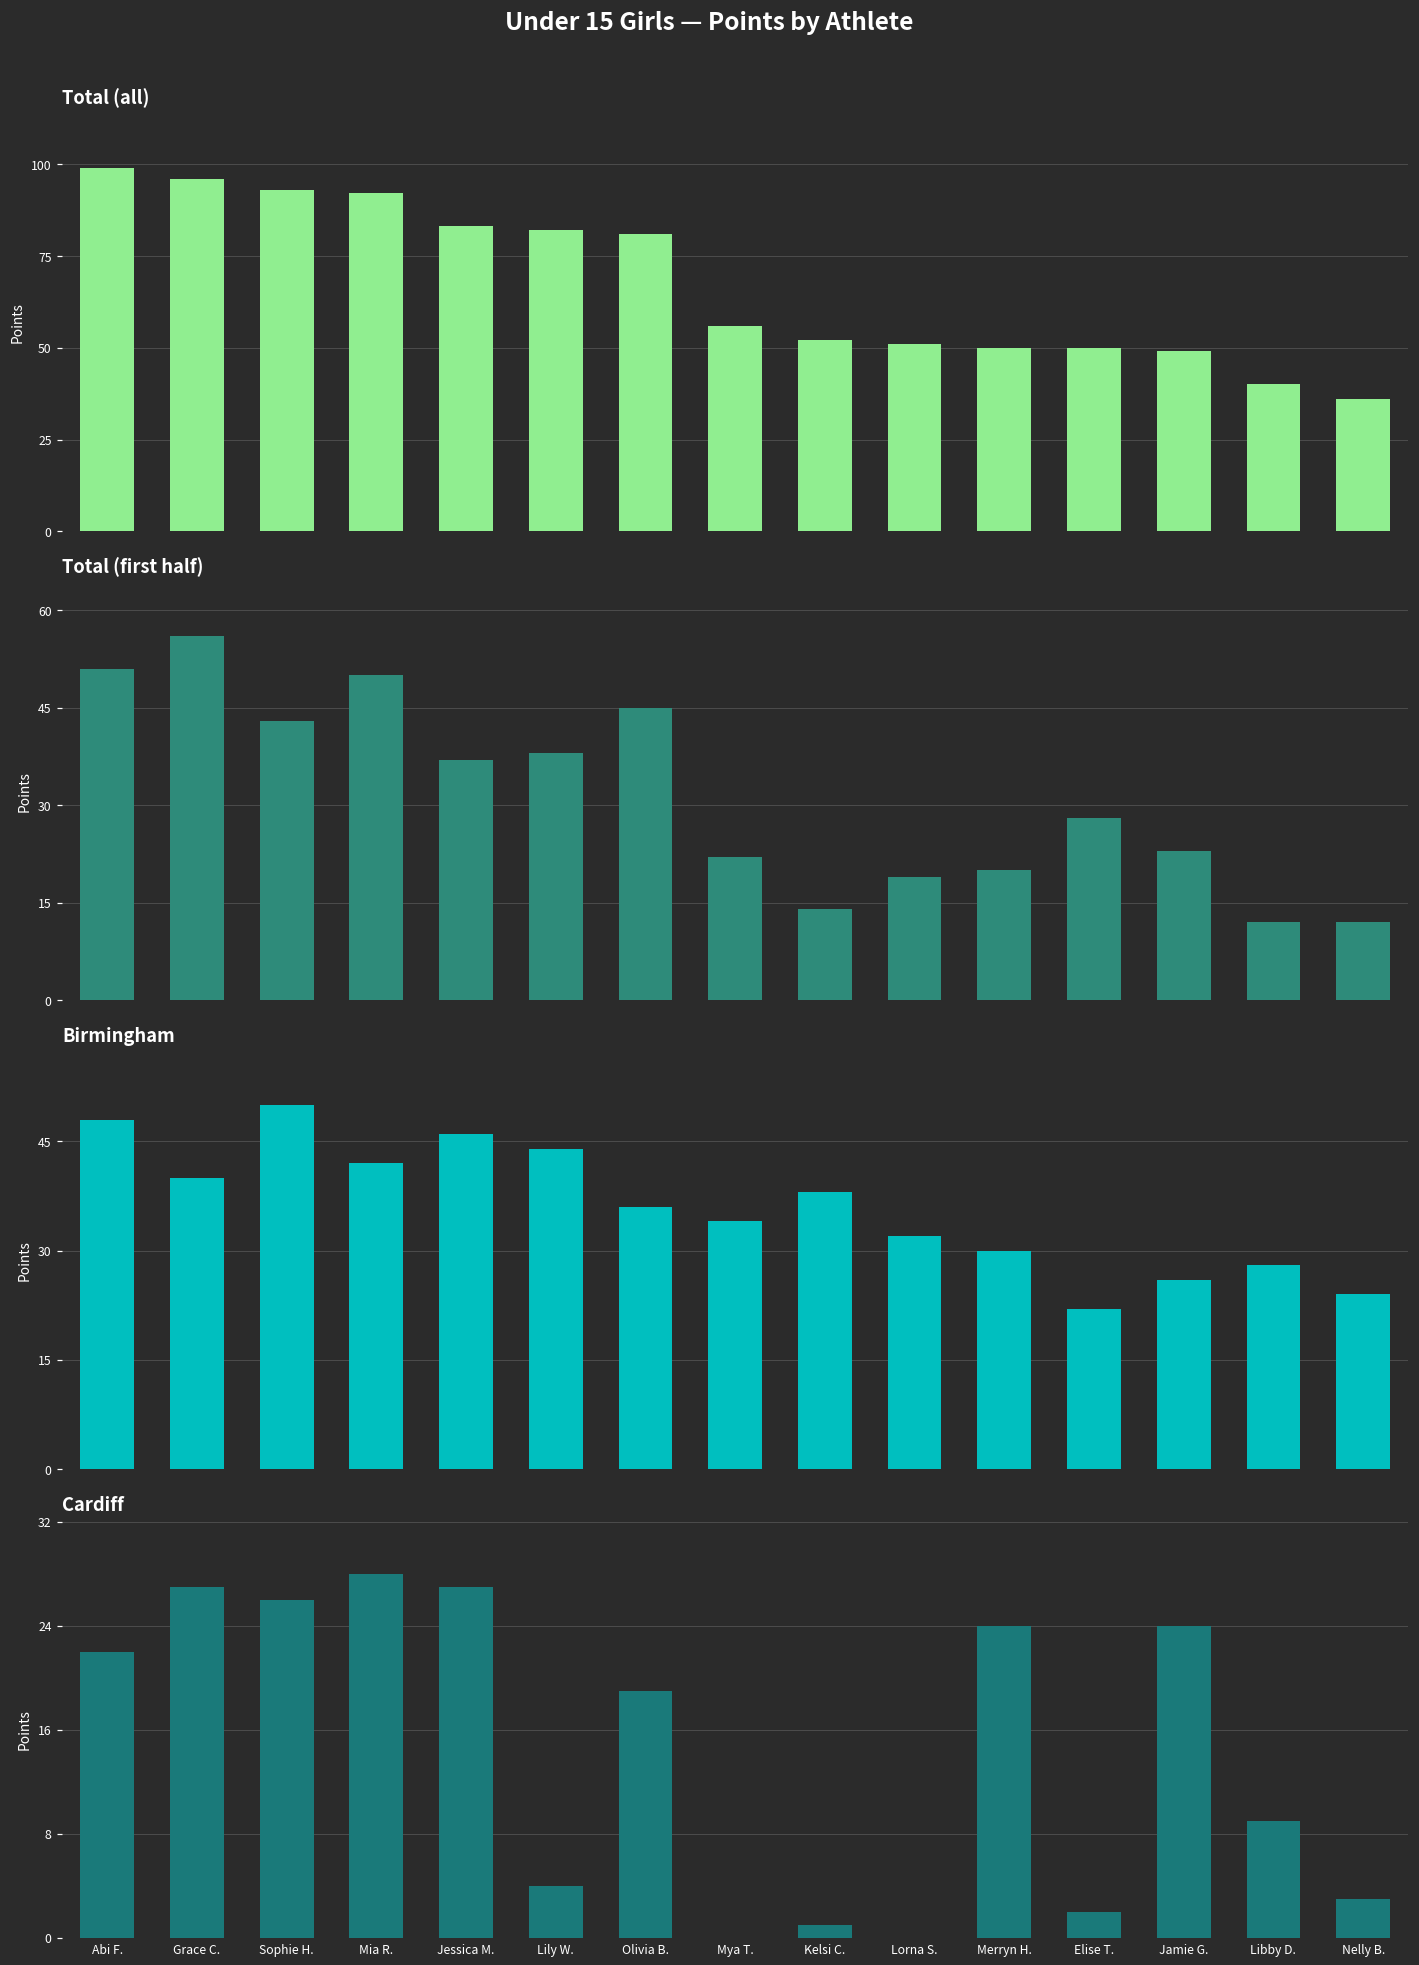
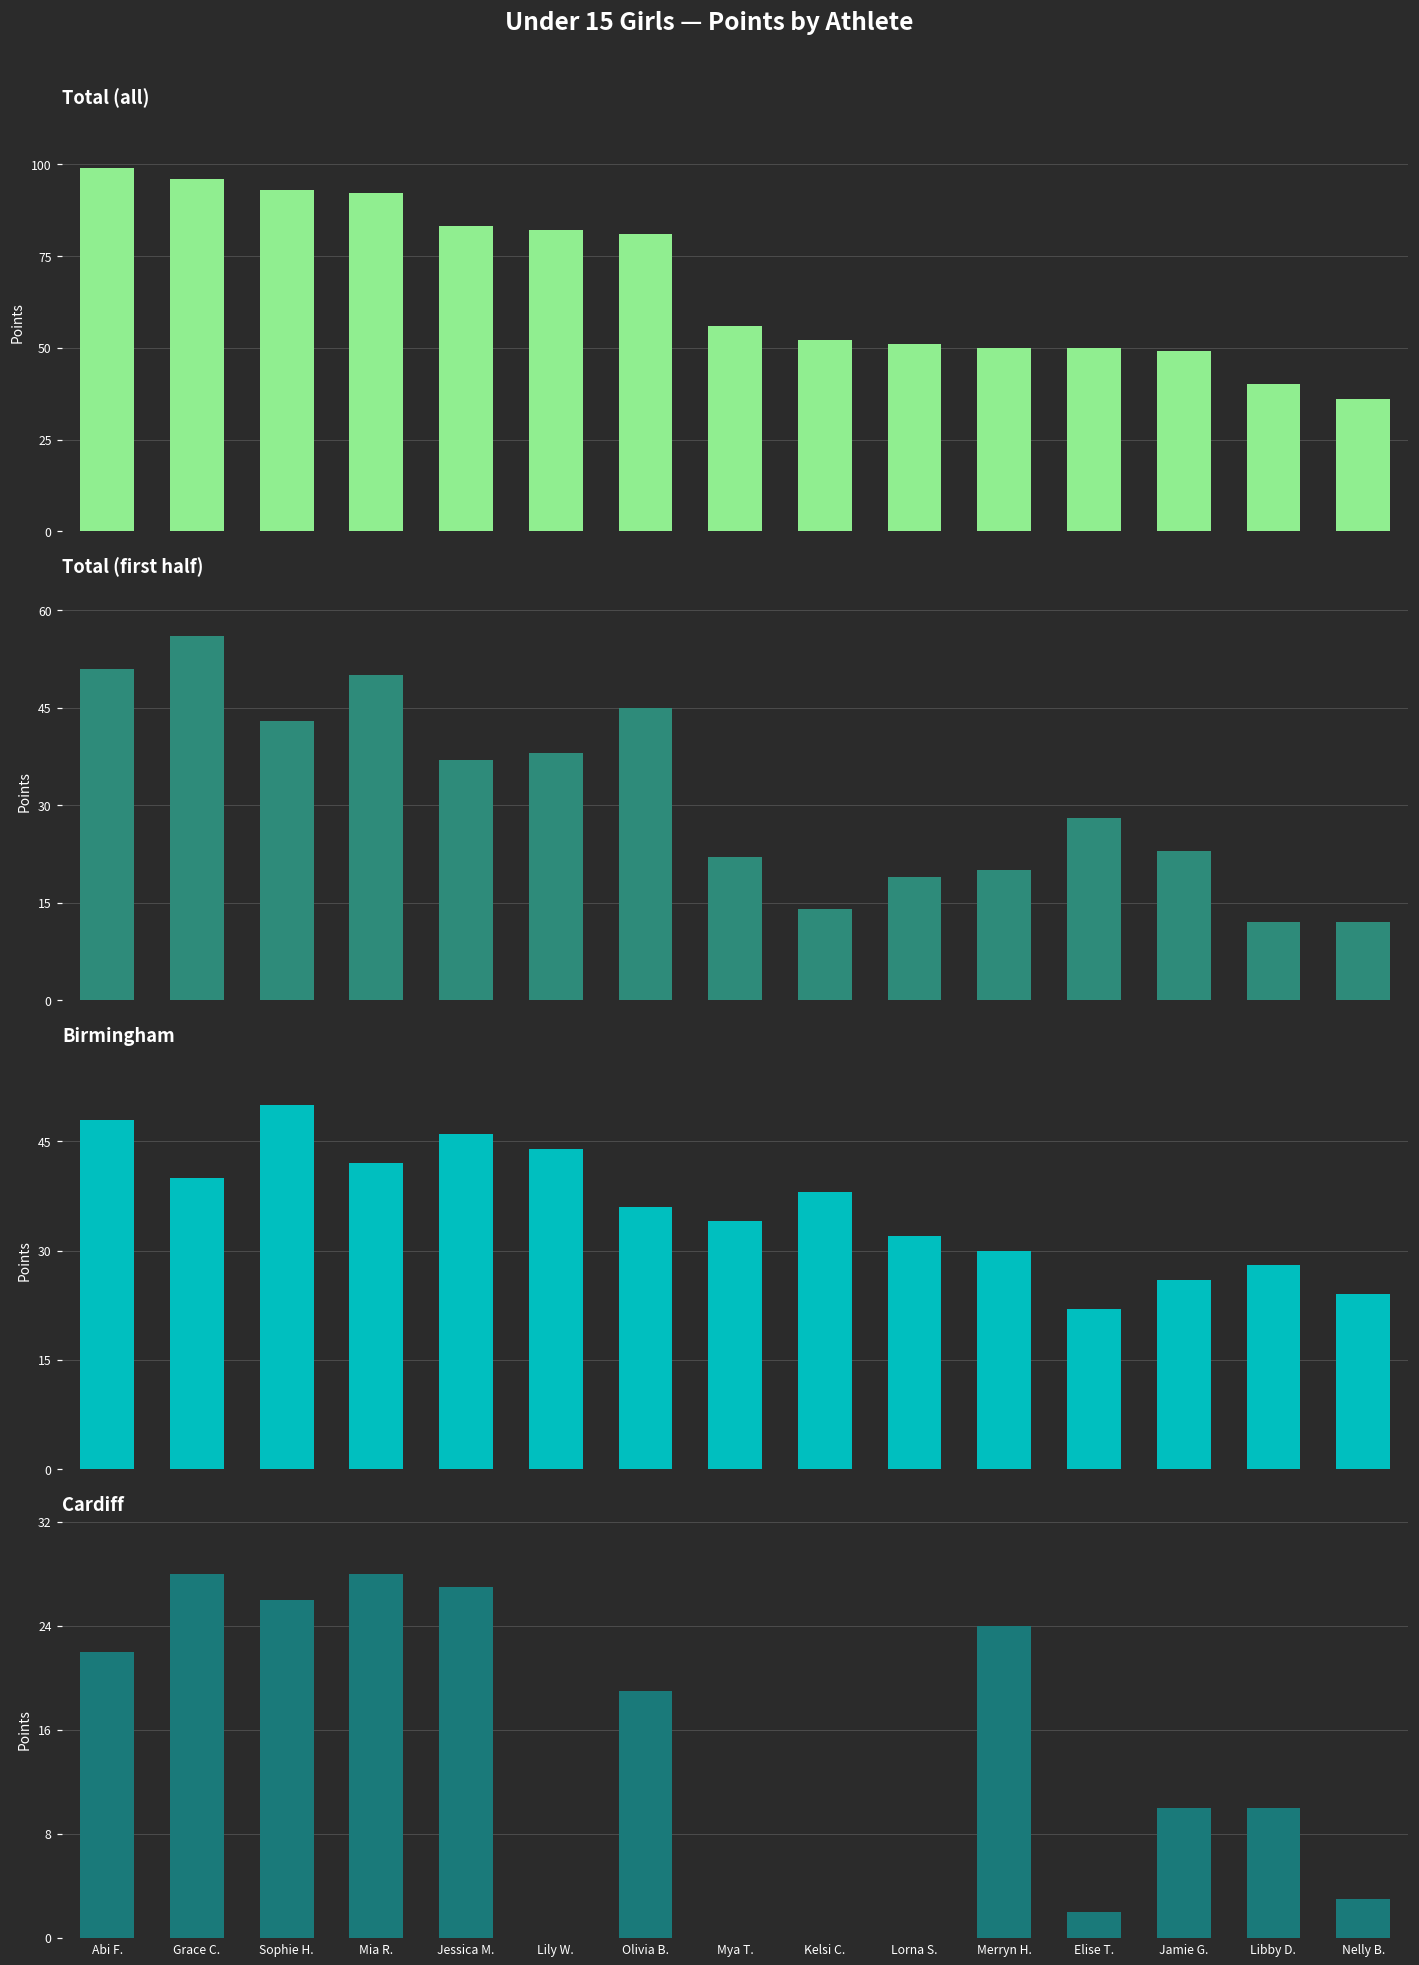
Cardiff, Grace C.: 27 -> 28
Cardiff, Lily W.: 4 -> 0
Cardiff, Kelsi C.: 1 -> 0
Cardiff, Jamie G.: 24 -> 10
Cardiff, Libby D.: 9 -> 10
